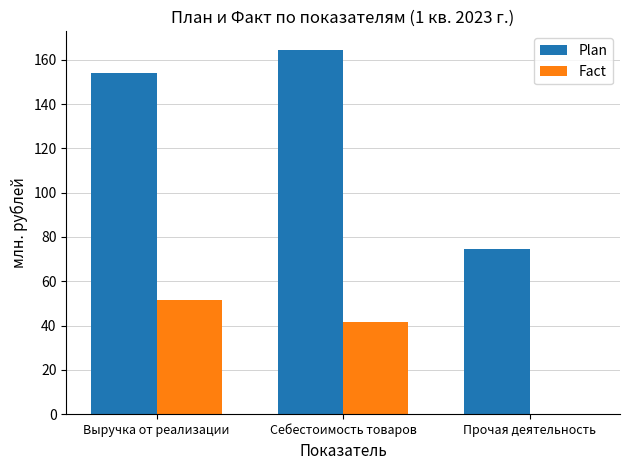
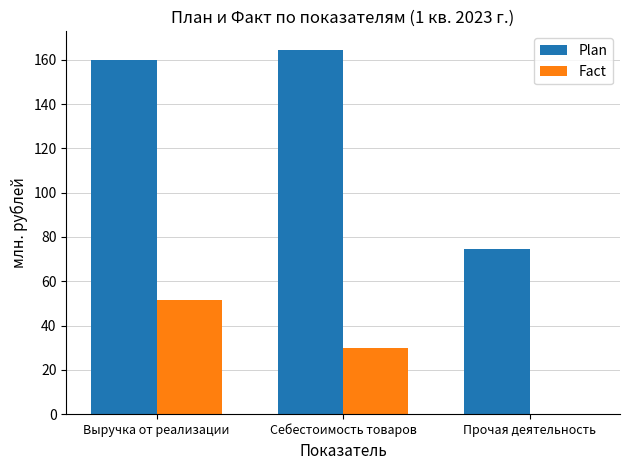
Plan, Выручка от реализации: 154 -> 160
Fact, Себестоимость товаров: 41 -> 30
